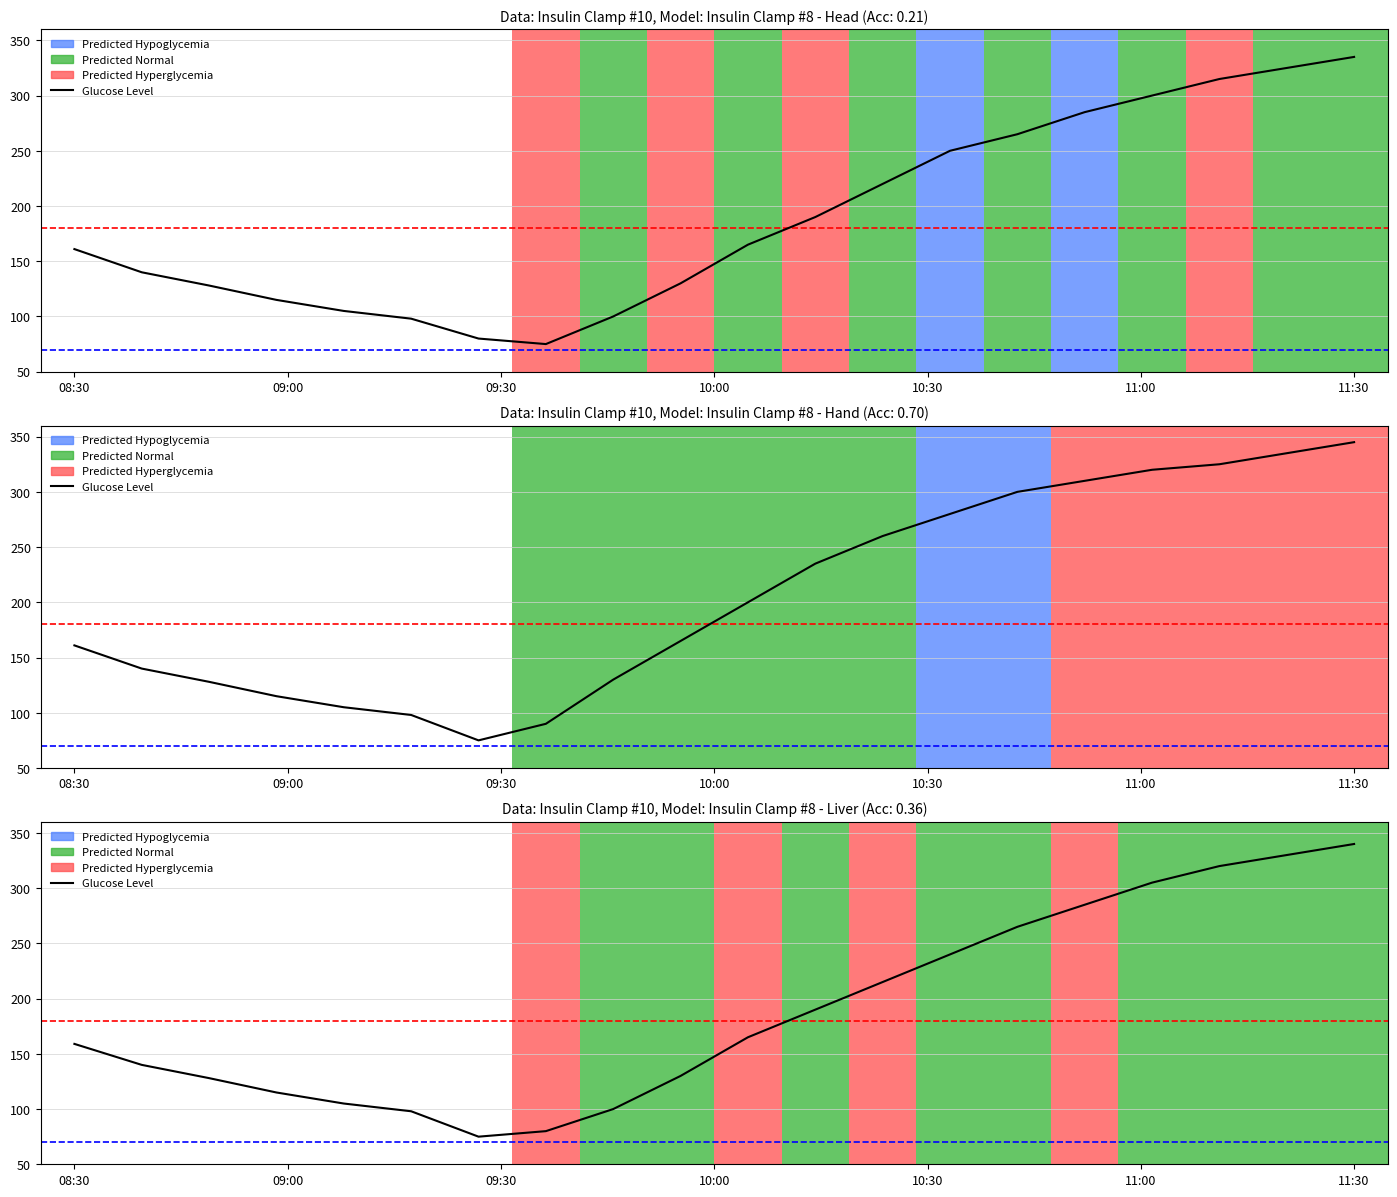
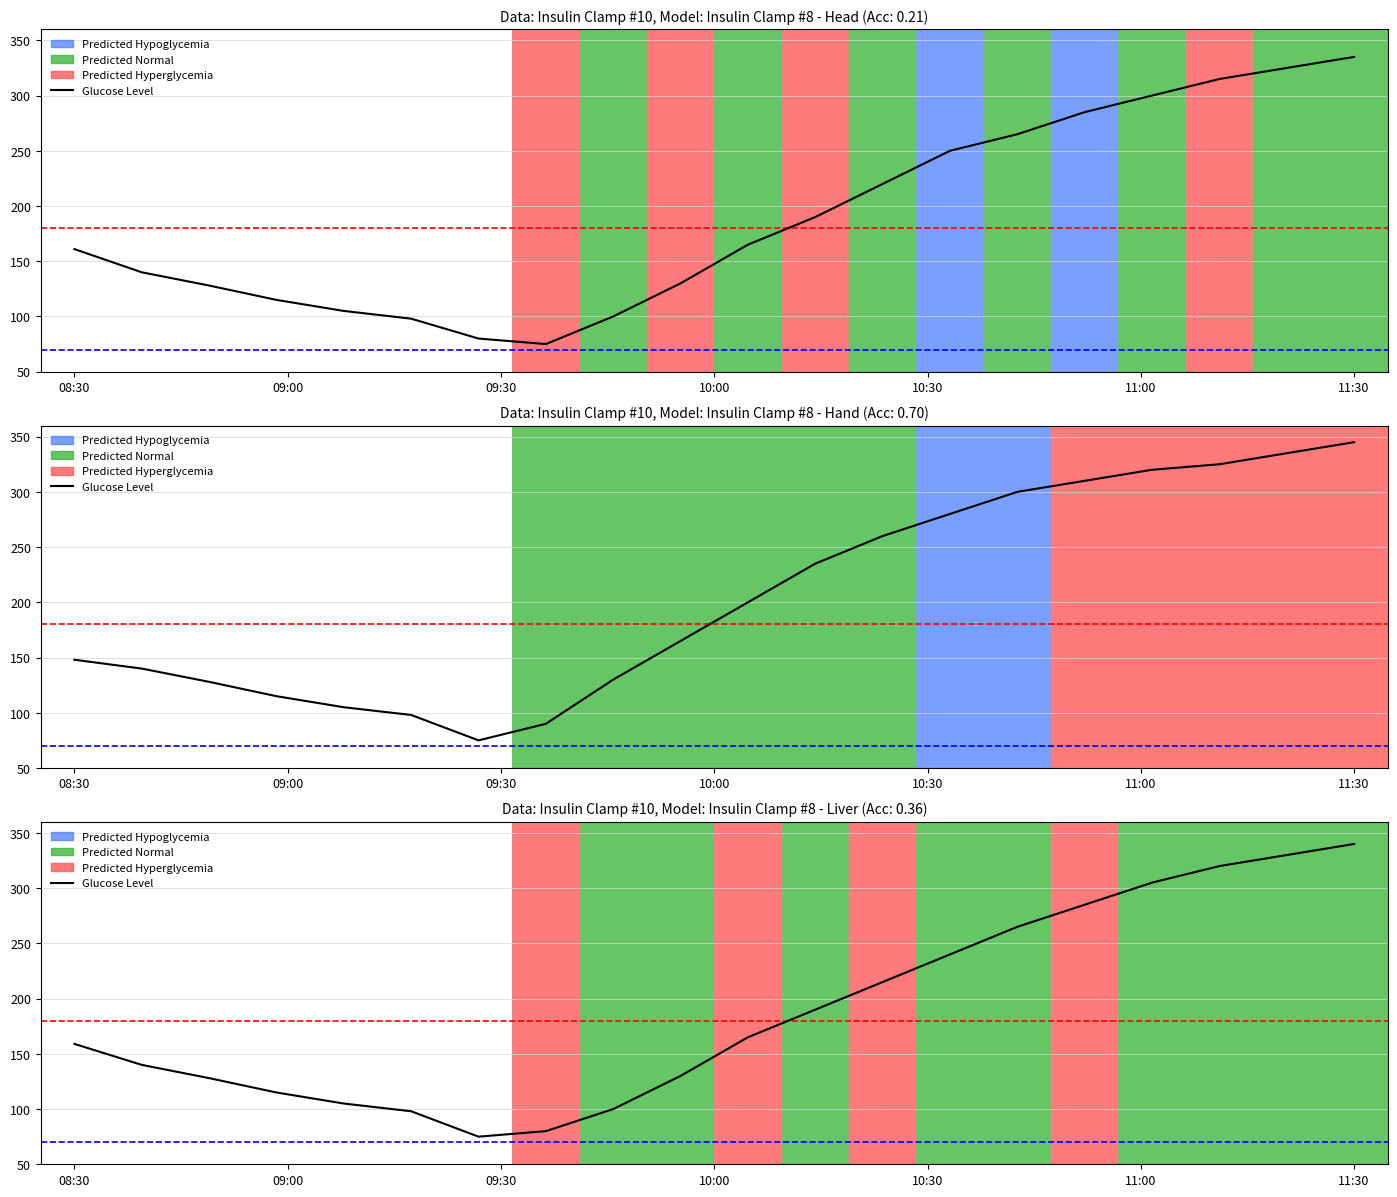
Data: Insulin Clamp #10, Model: Insulin Clamp #8 - Hand (Acc: 0.70), 08:30: 161 -> 148
